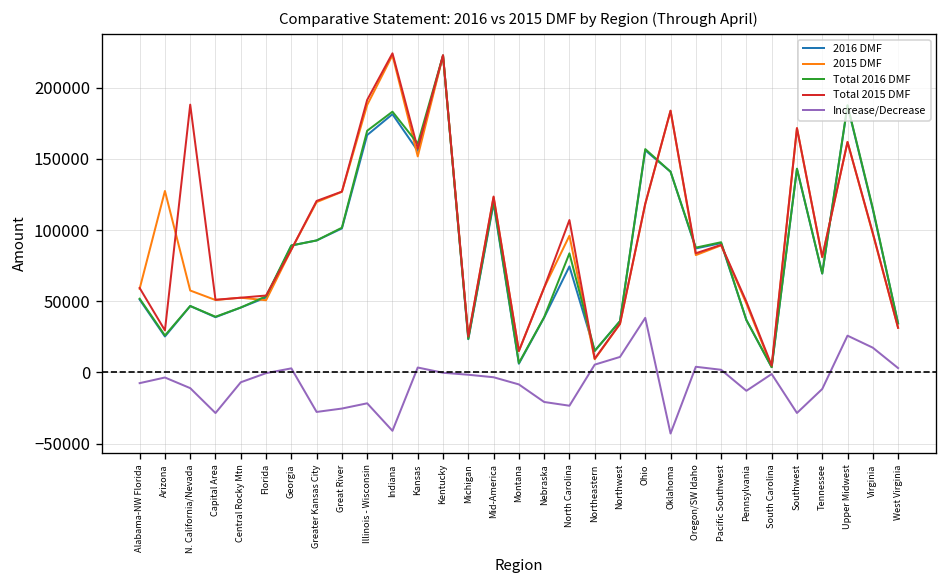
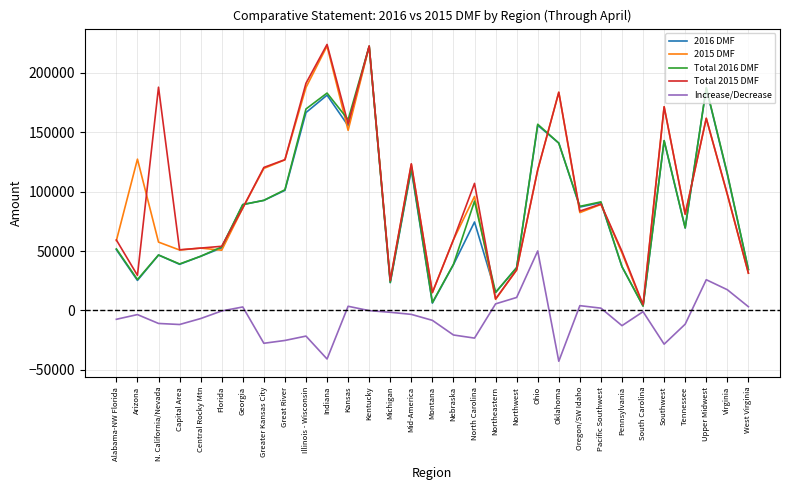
Increase/Decrease, Capital Area: -29000 -> -12000
Total 2016 DMF, North Carolina: 84000 -> 92000
Increase/Decrease, Ohio: 38000 -> 50000
